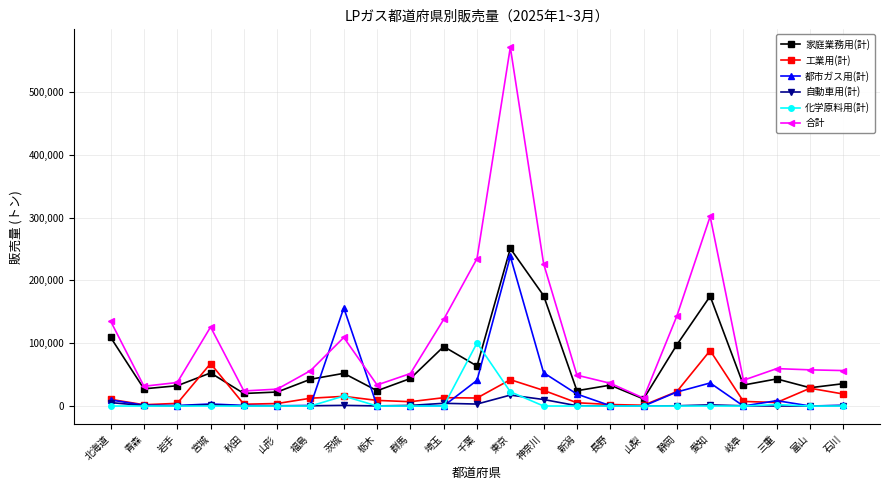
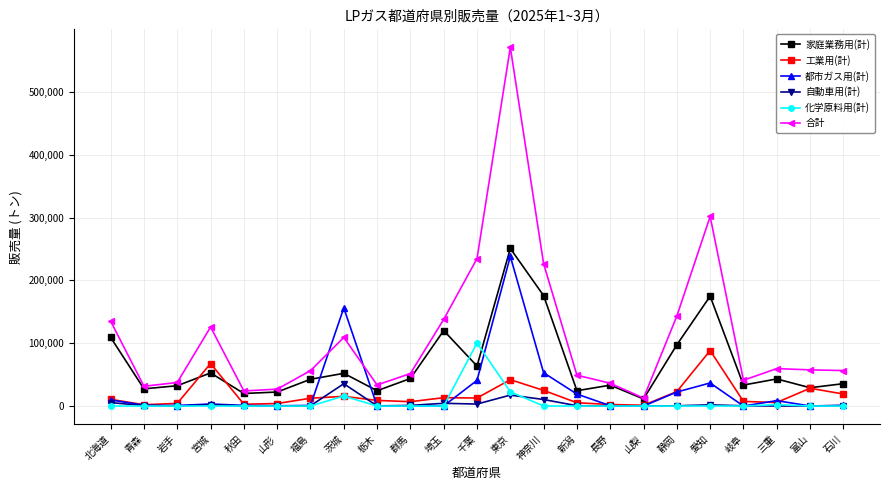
自動車用(計), 茨城: 0 -> 40,000
家庭業務用(計), 埼玉: 90,000 -> 120,000
